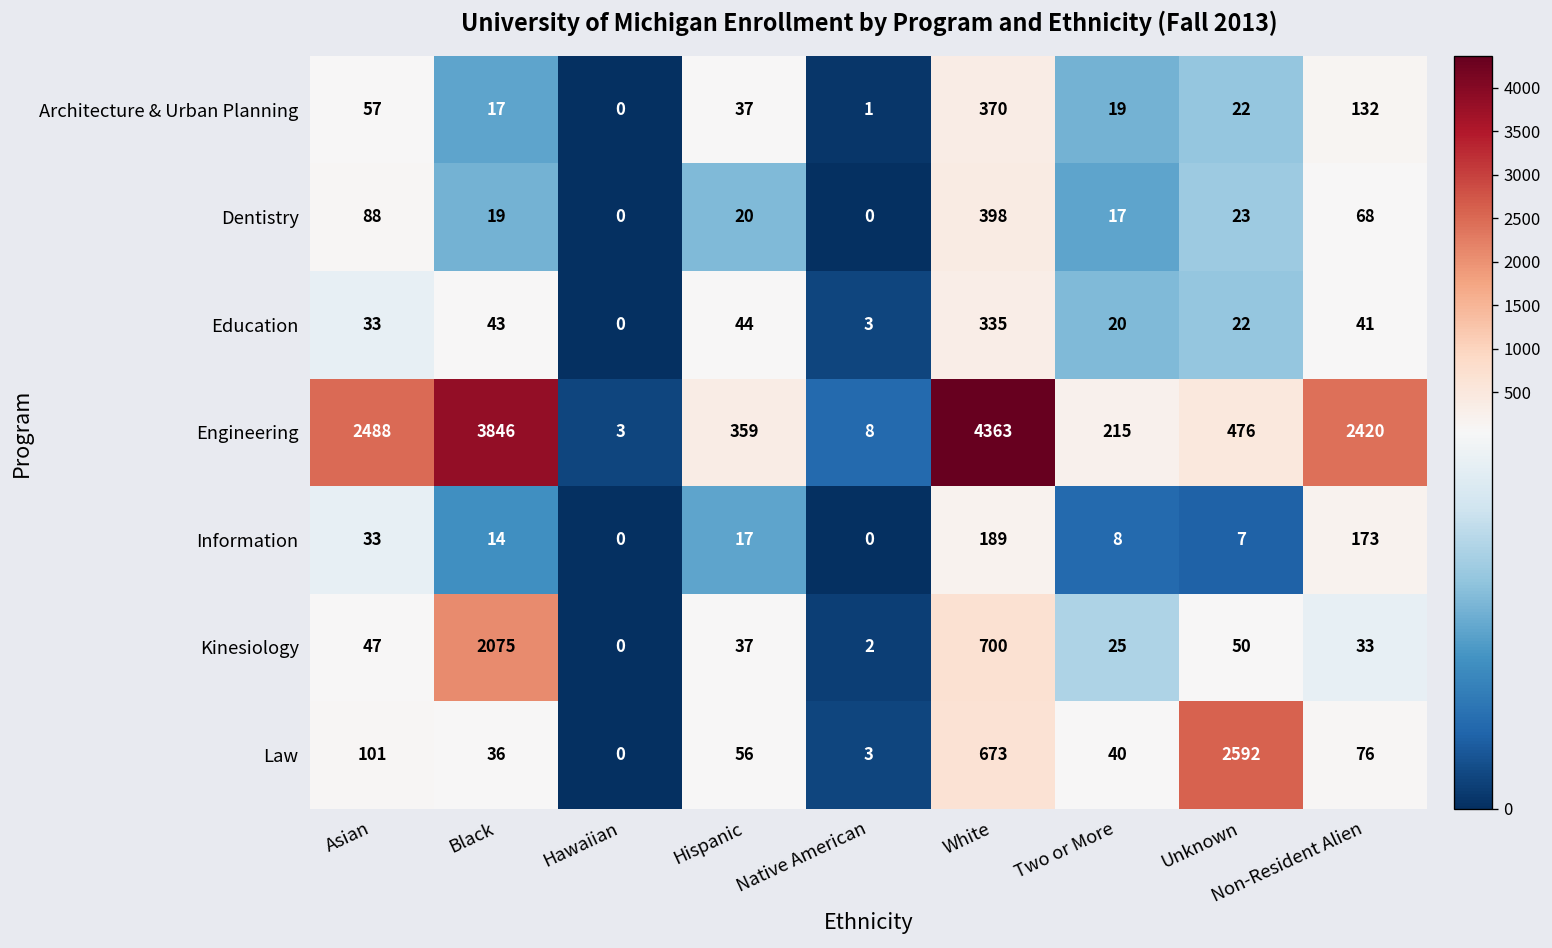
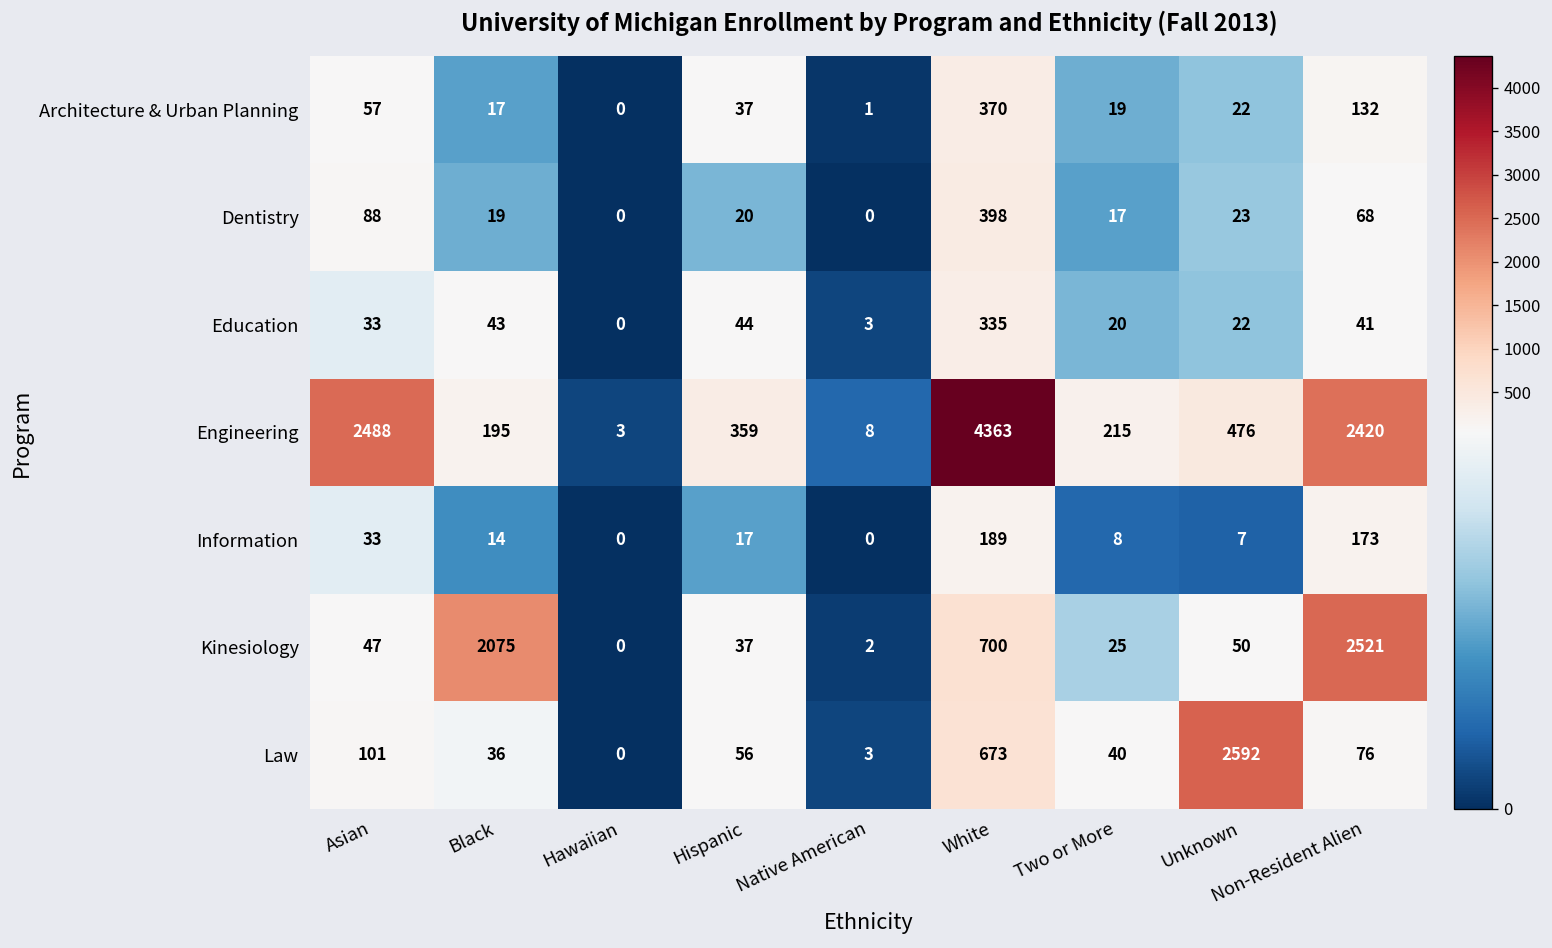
Engineering, Black: 3846 -> 195
Kinesiology, Non-Resident Alien: 33 -> 2521
